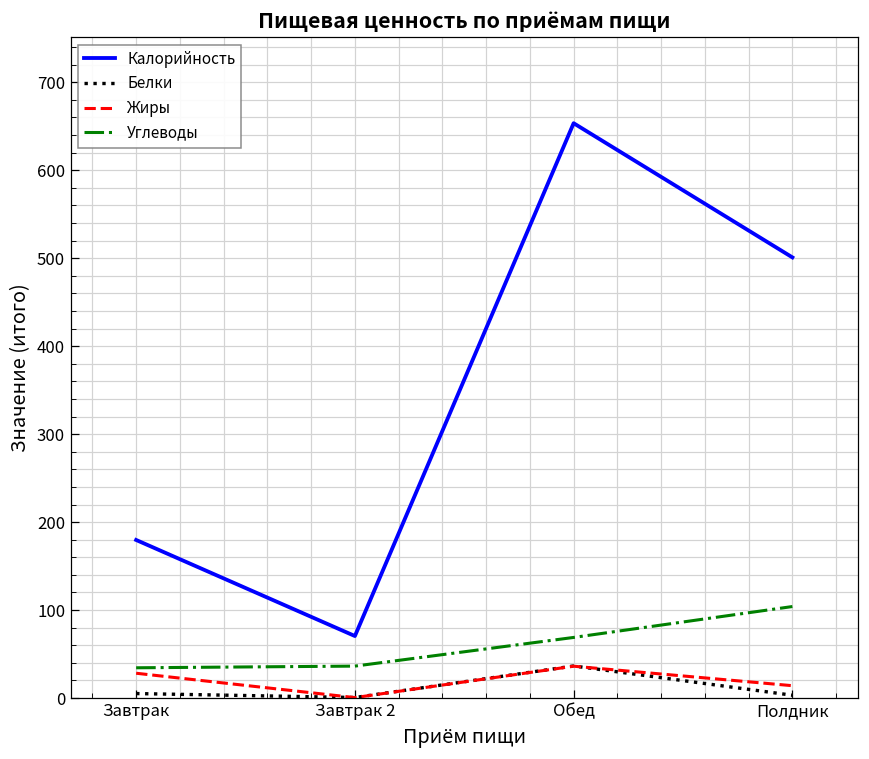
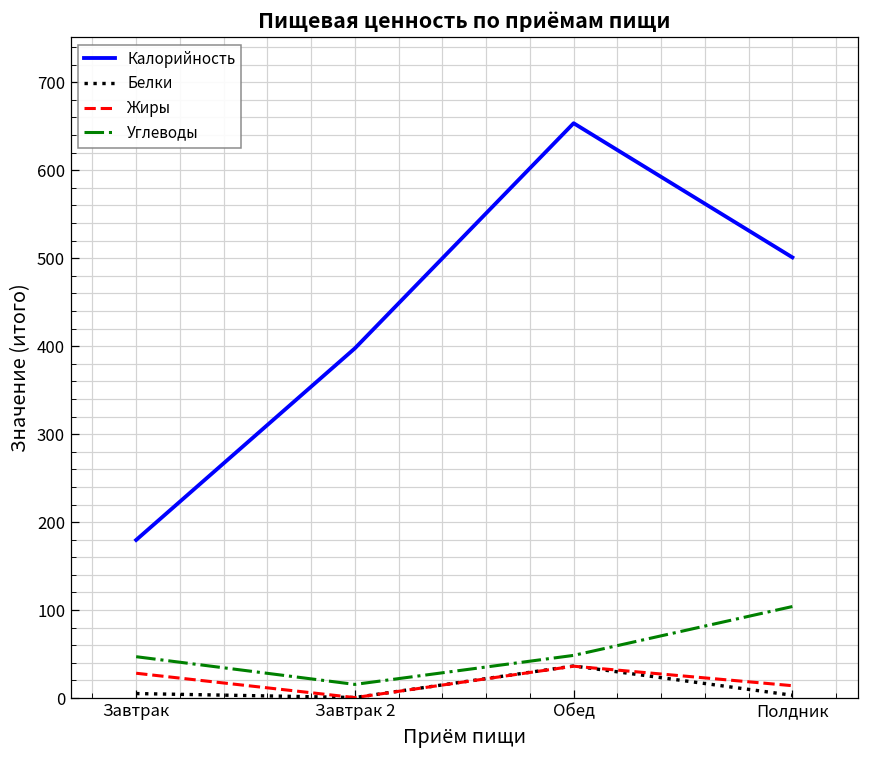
Углеводы, Завтрак: 30 -> 50
Калорийность, Завтрак 2: 70 -> 400
Углеводы, Завтрак 2: 40 -> 20
Углеводы, Обед: 70 -> 50
